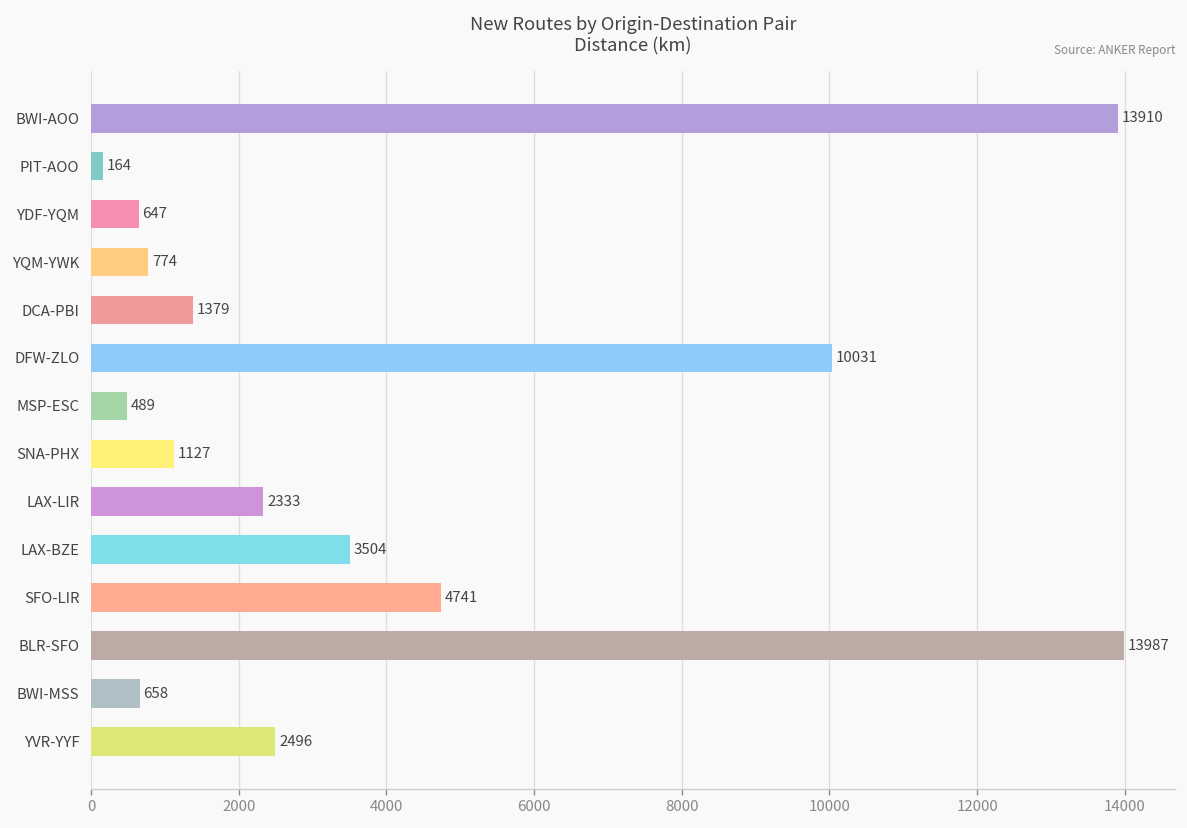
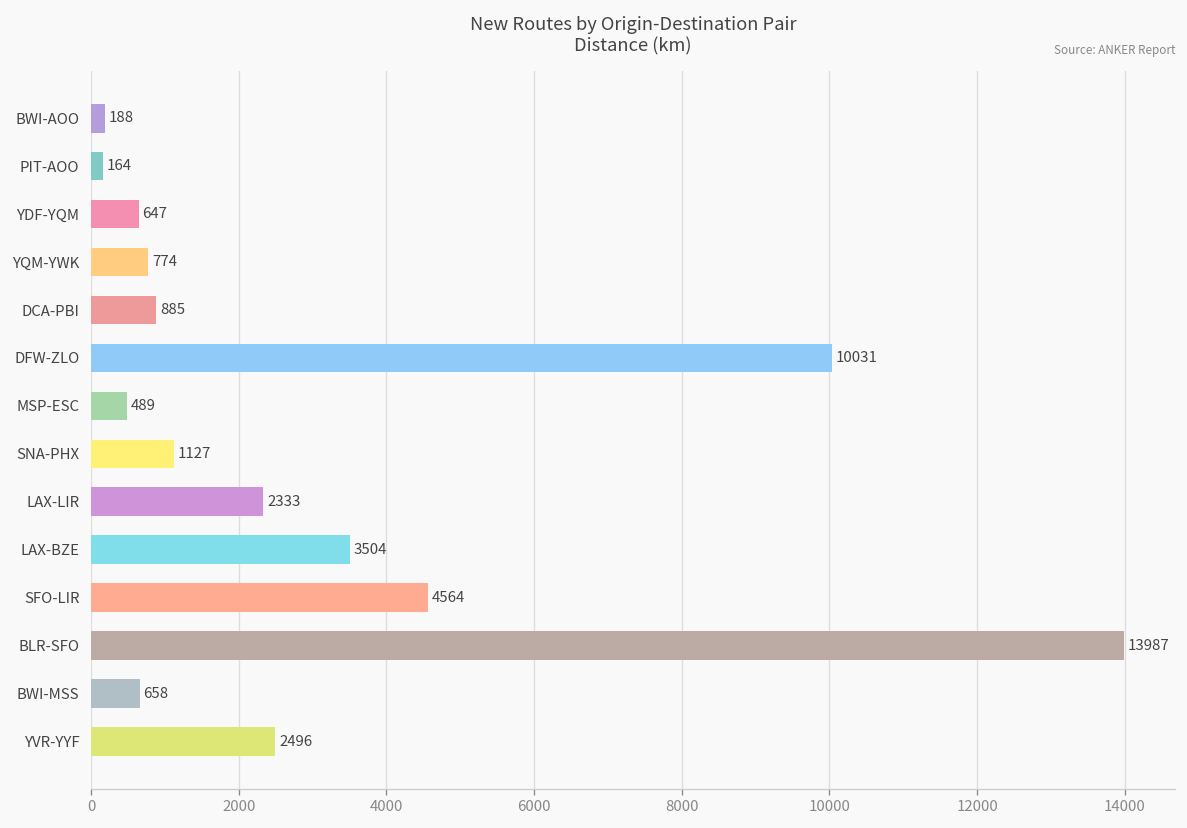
BWI-AOO: 13910 -> 188
DCA-PBI: 1379 -> 885
SFO-LIR: 4741 -> 4564
